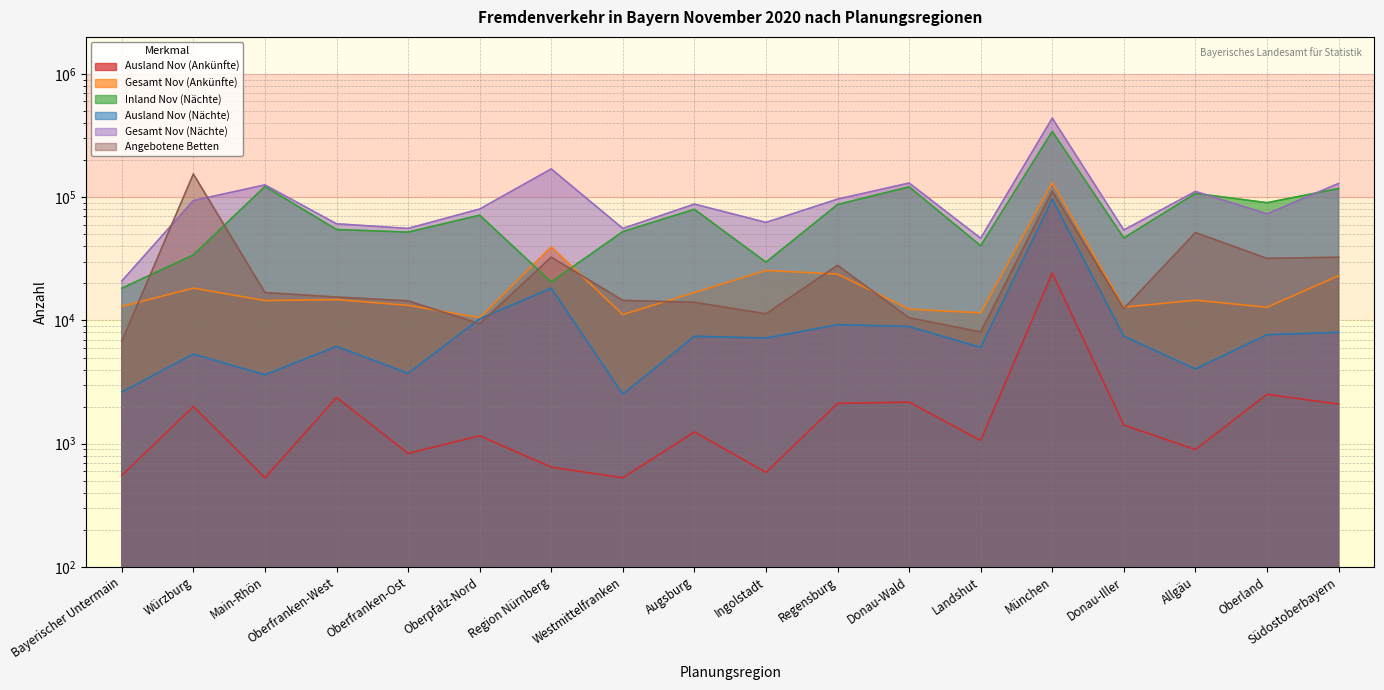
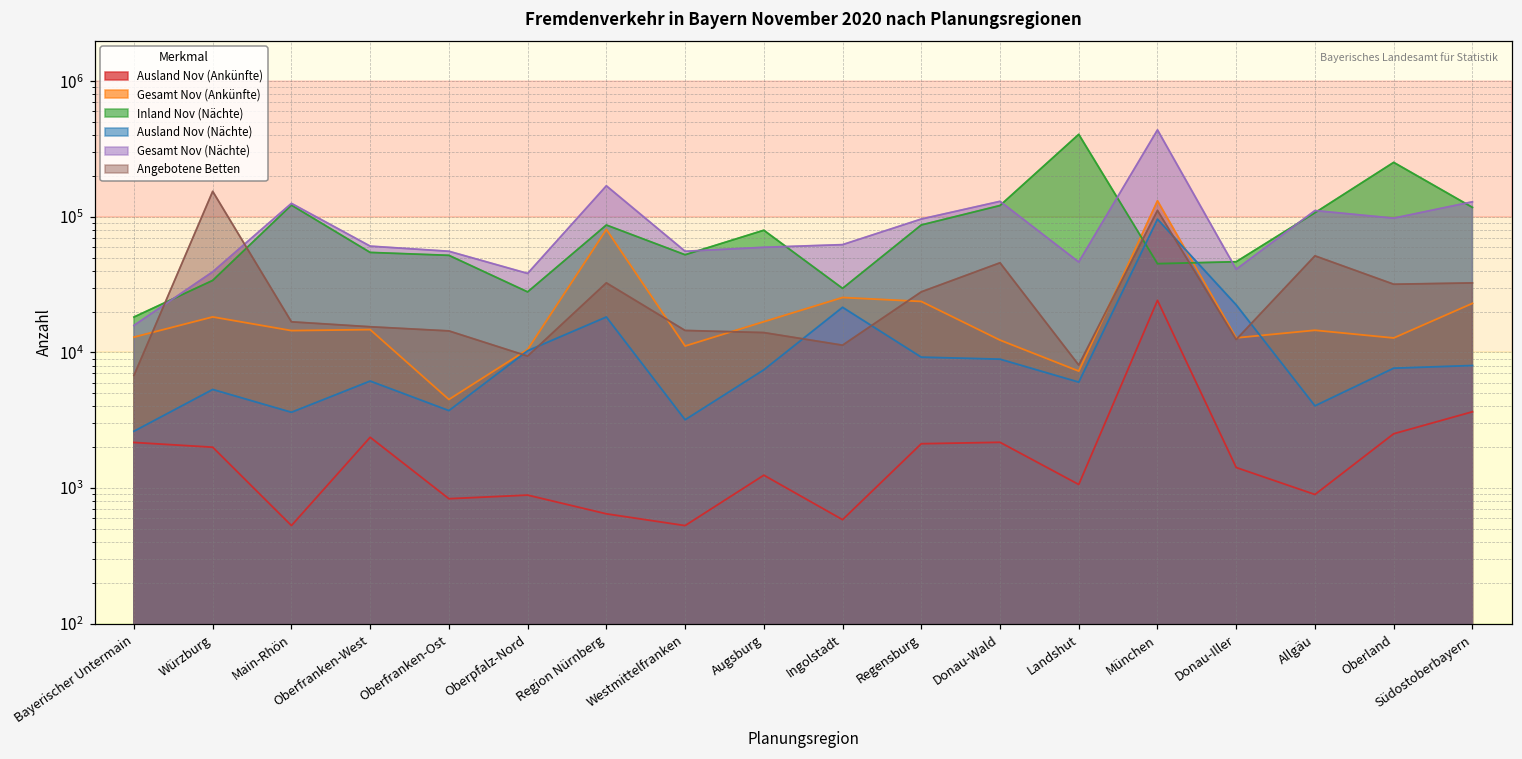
Ausland Nov (Ankünfte), Bayerischer Untermain: 600 -> 2200
Gesamt Nov (Nächte), Bayerischer Untermain: 21000 -> 16000
Gesamt Nov (Nächte), Würzburg: 90000 -> 39000
Gesamt Nov (Ankünfte), Oberfranken-Ost: 13000 -> 4500
Ausland Nov (Ankünfte), Oberpfalz-Nord: 1200 -> 900
Inland Nov (Nächte), Oberpfalz-Nord: 70000 -> 28000
Gesamt Nov (Nächte), Oberpfalz-Nord: 80000 -> 38000
Gesamt Nov (Ankünfte), Region Nürnberg: 39000 -> 80000
Inland Nov (Nächte), Region Nürnberg: 21000 -> 90000
Ausland Nov (Nächte), Westmittelfranken: 2500 -> 3200
Gesamt Nov (Nächte), Augsburg: 90000 -> 60000
Ausland Nov (Nächte), Ingolstadt: 7000 -> 22000
Angebotene Betten, Donau-Wald: 11000 -> 46000
Gesamt Nov (Ankünfte), Landshut: 12000 -> 7000
Inland Nov (Nächte), Landshut: 40000 -> 410000
Inland Nov (Nächte), München: 340000 -> 45000
Ausland Nov (Nächte), Donau-Iller: 7000 -> 22000
Gesamt Nov (Nächte), Donau-Iller: 50000 -> 41000
Inland Nov (Nächte), Oberland: 90000 -> 250000
Gesamt Nov (Nächte), Oberland: 70000 -> 100000
Ausland Nov (Ankünfte), Südostoberbayern: 2100 -> 3700
